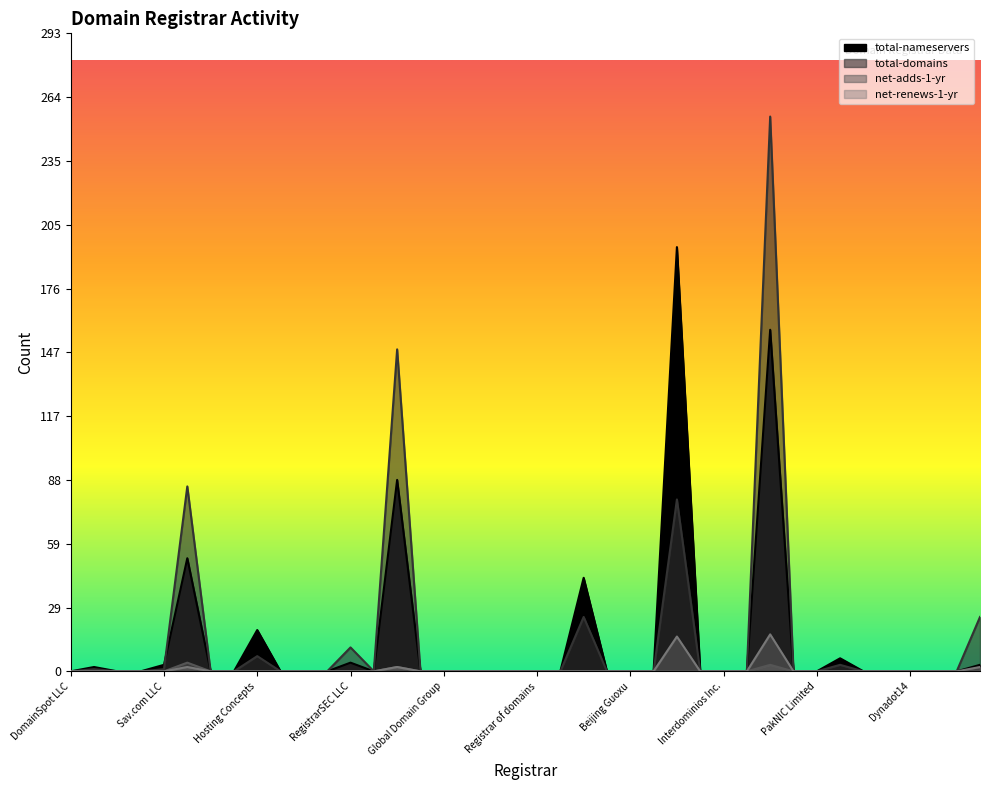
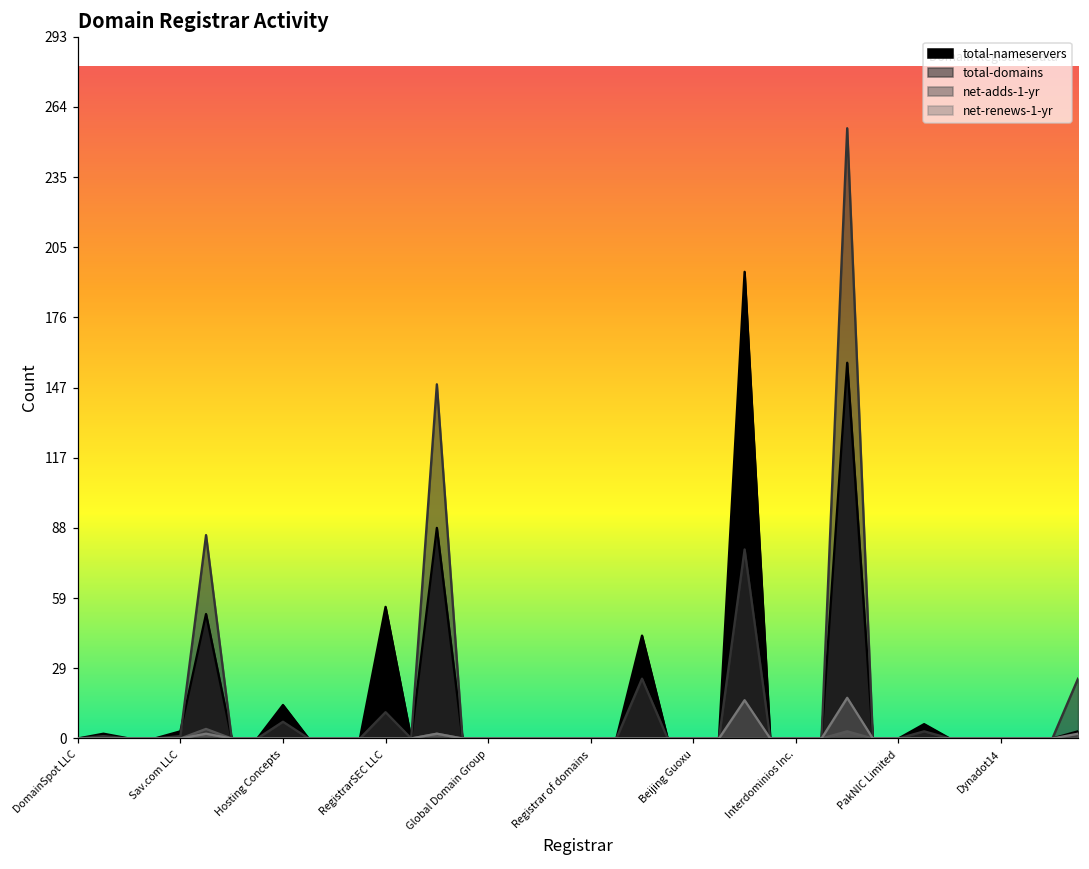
total-nameservers, Hosting Concepts: 19 -> 14
total-nameservers, RegistrarSEC LLC: 4 -> 55
